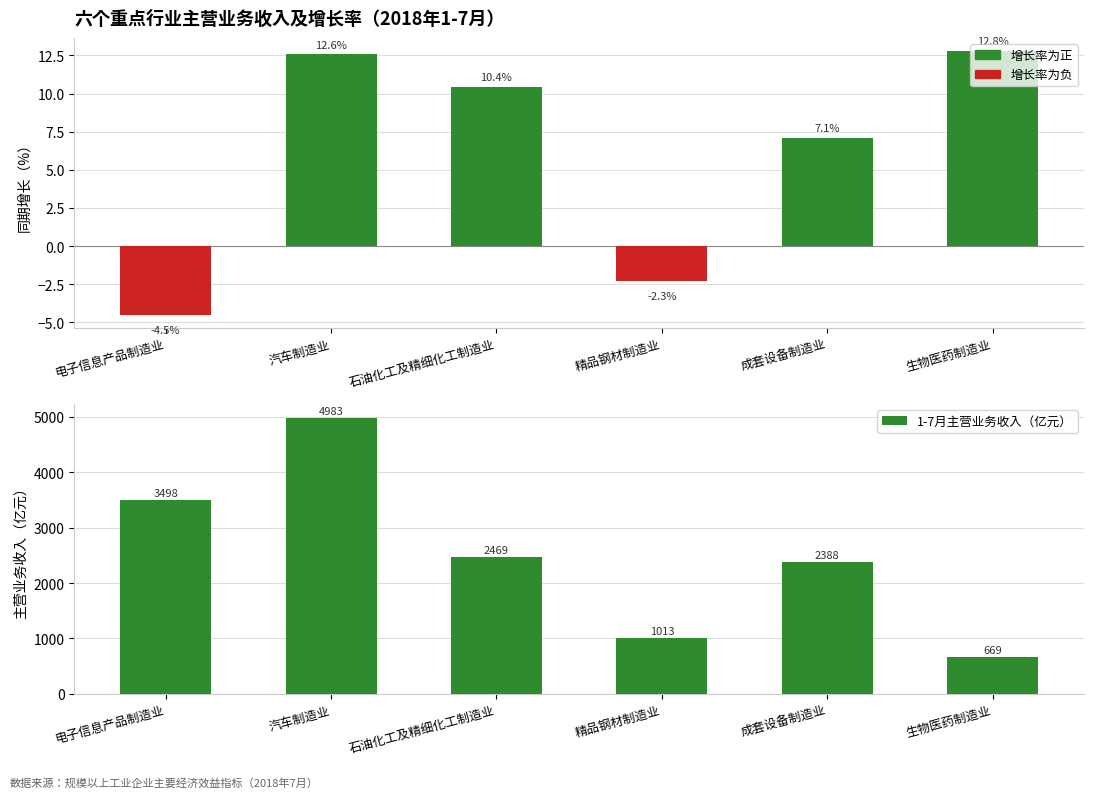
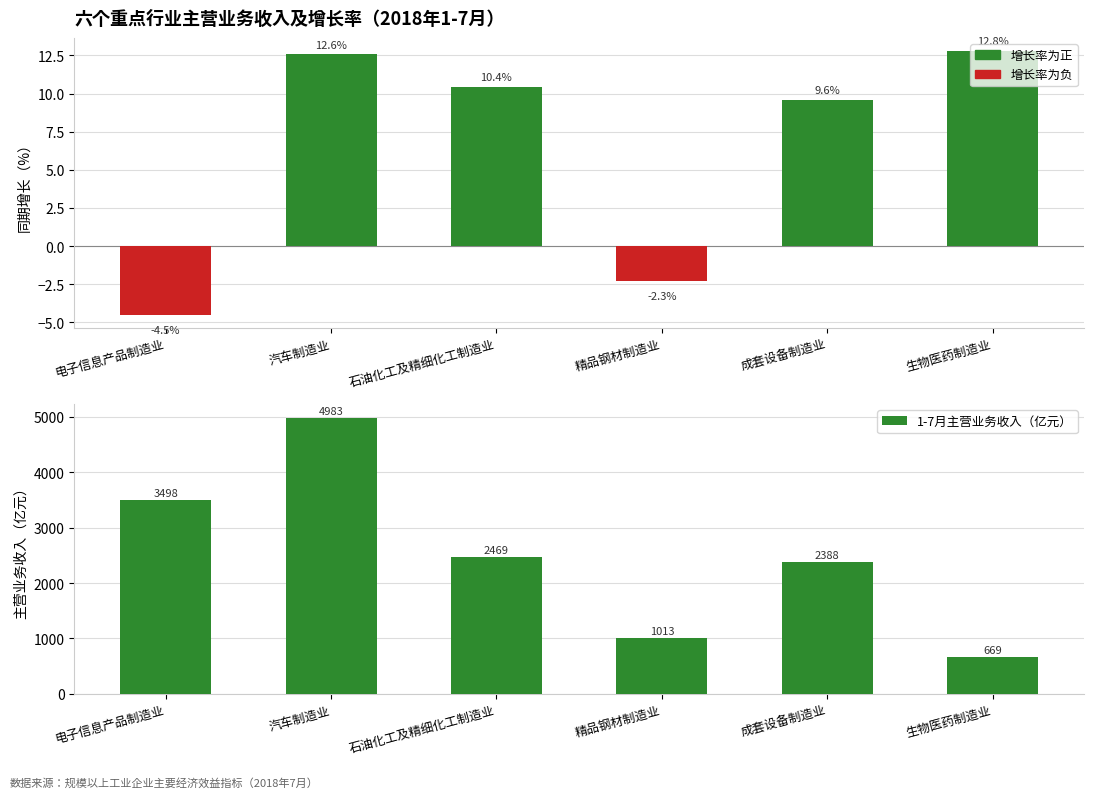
六个重点行业主营业务收入及增长率（2018年1-7月）, 成套设备制造业: 7.1% -> 9.6%
